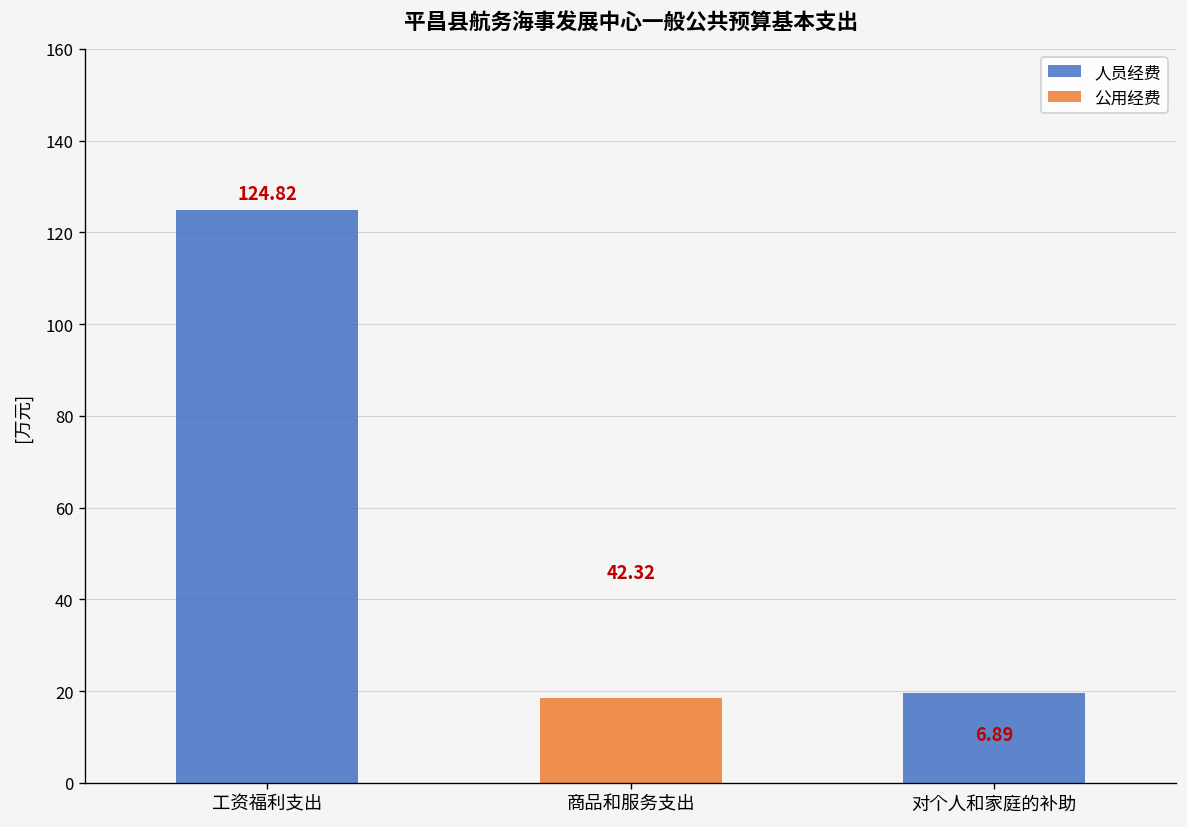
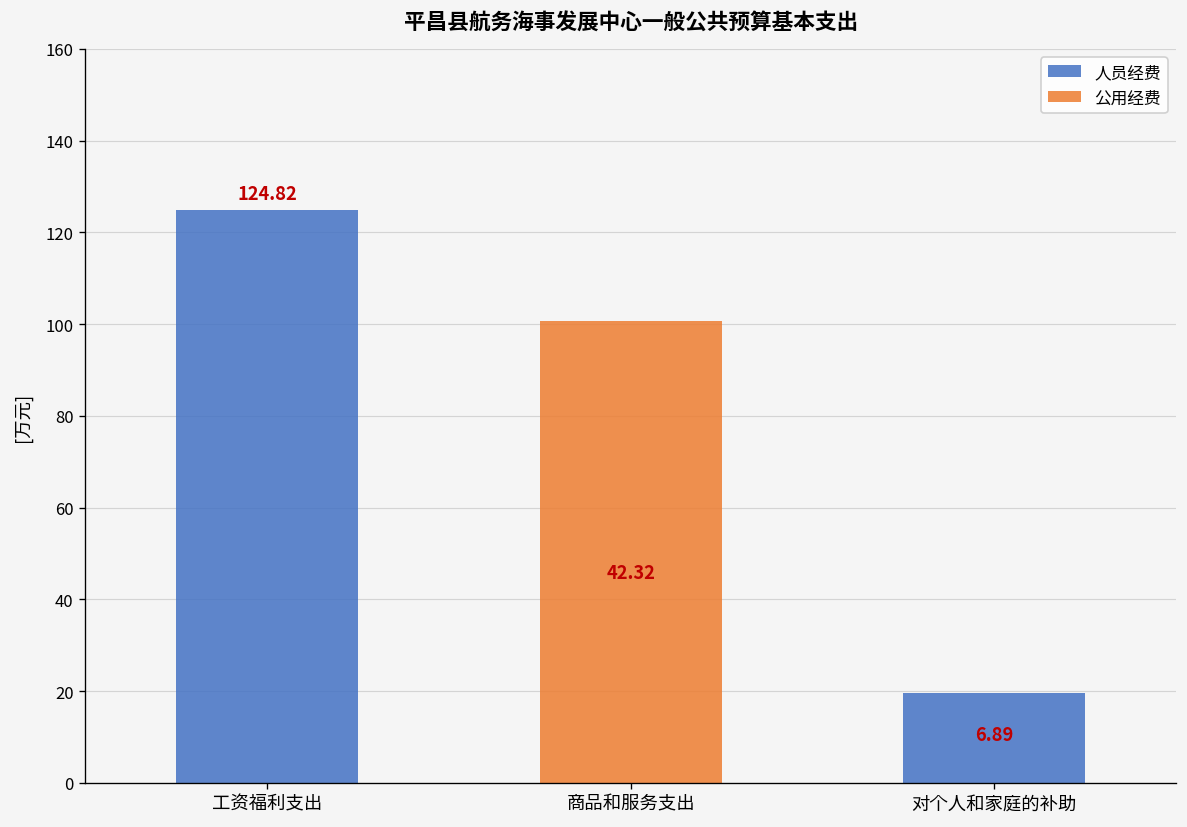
公用经费, 商品和服务支出: 18 -> 101
